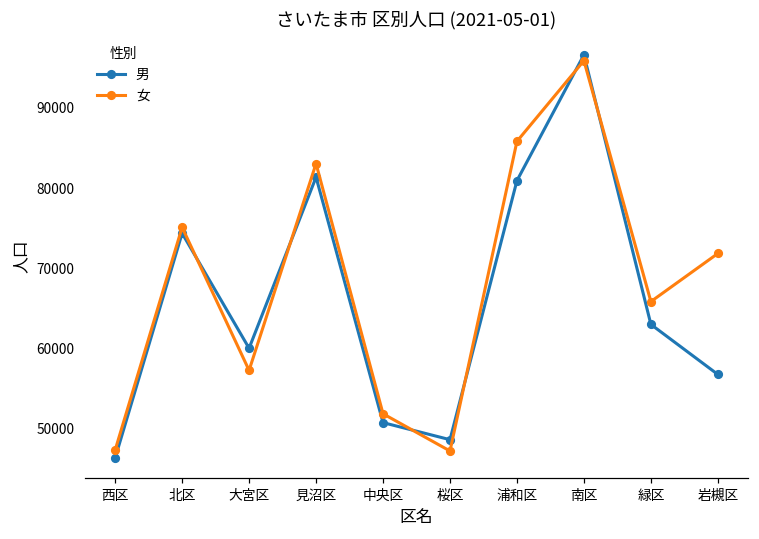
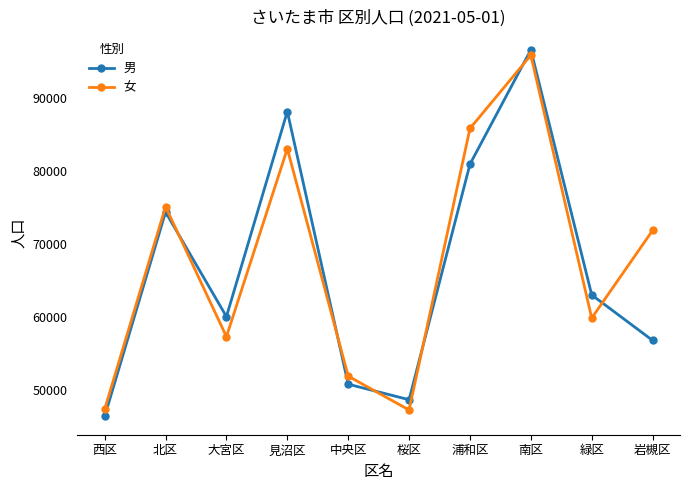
男, 見沼区: 81000 -> 88000
女, 緑区: 66000 -> 60000
